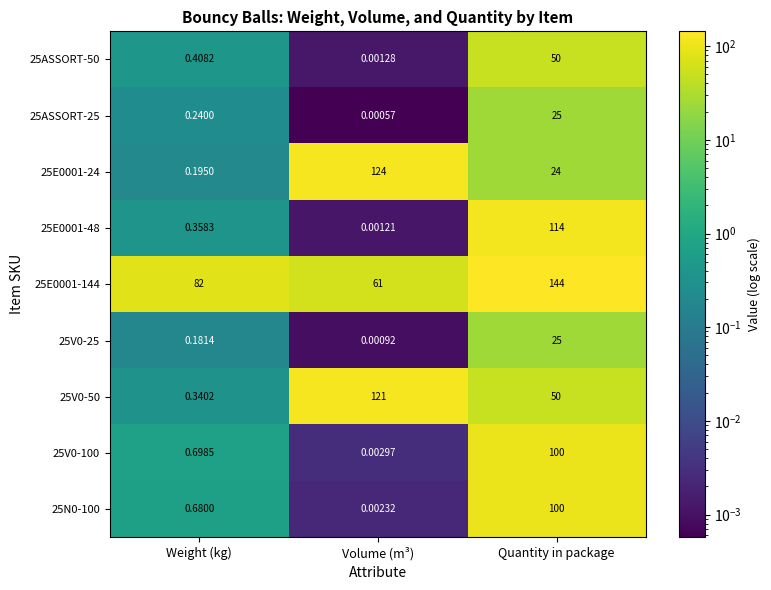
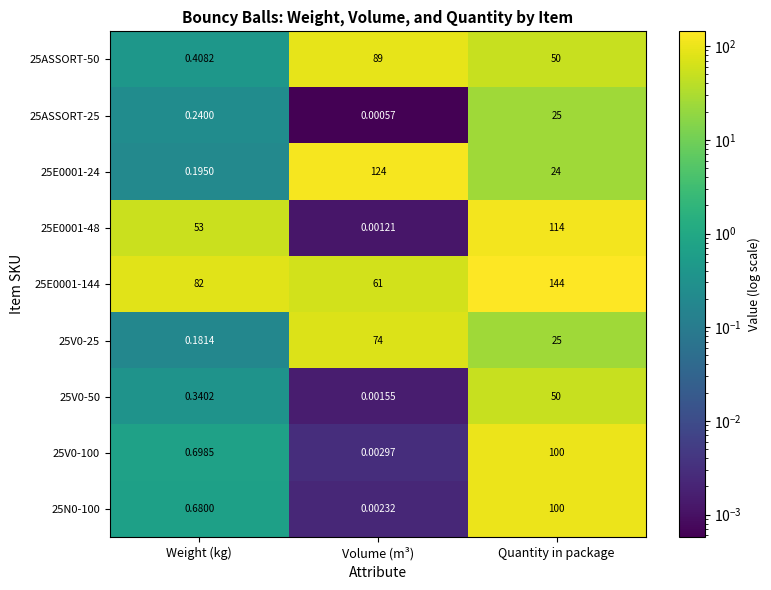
25ASSORT-50, Volume (m³): 0.00128 -> 89
25E0001-48, Weight (kg): 0.3583 -> 53
25V0-25, Volume (m³): 0.00092 -> 74
25V0-50, Volume (m³): 121 -> 0.00155
